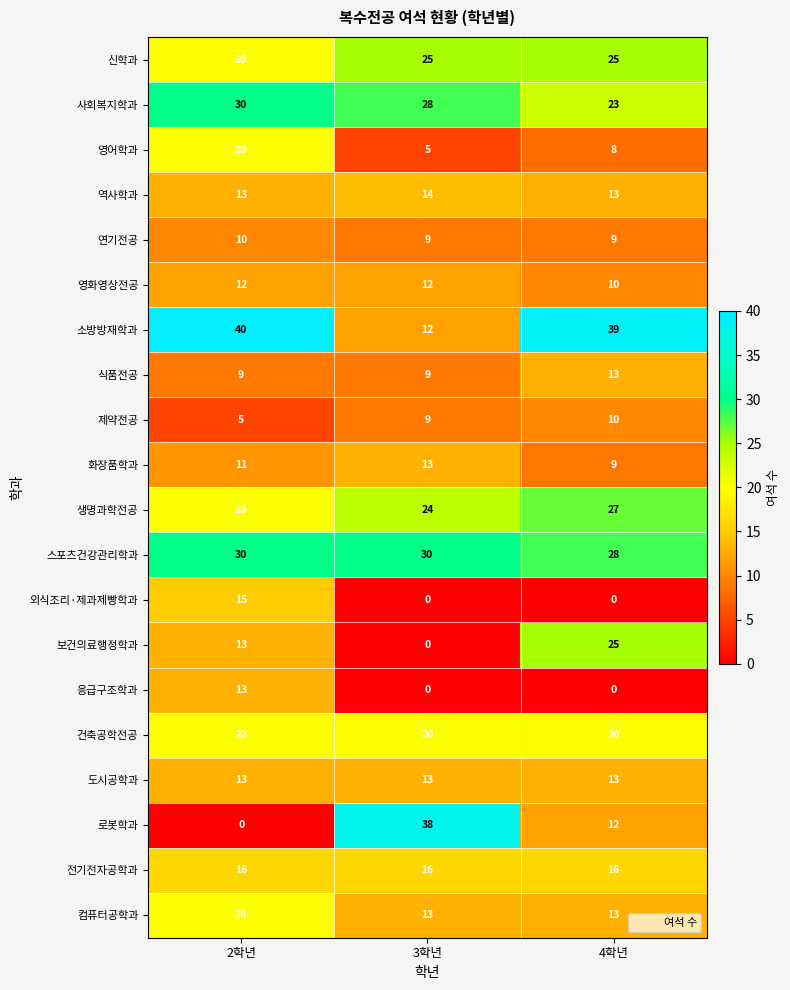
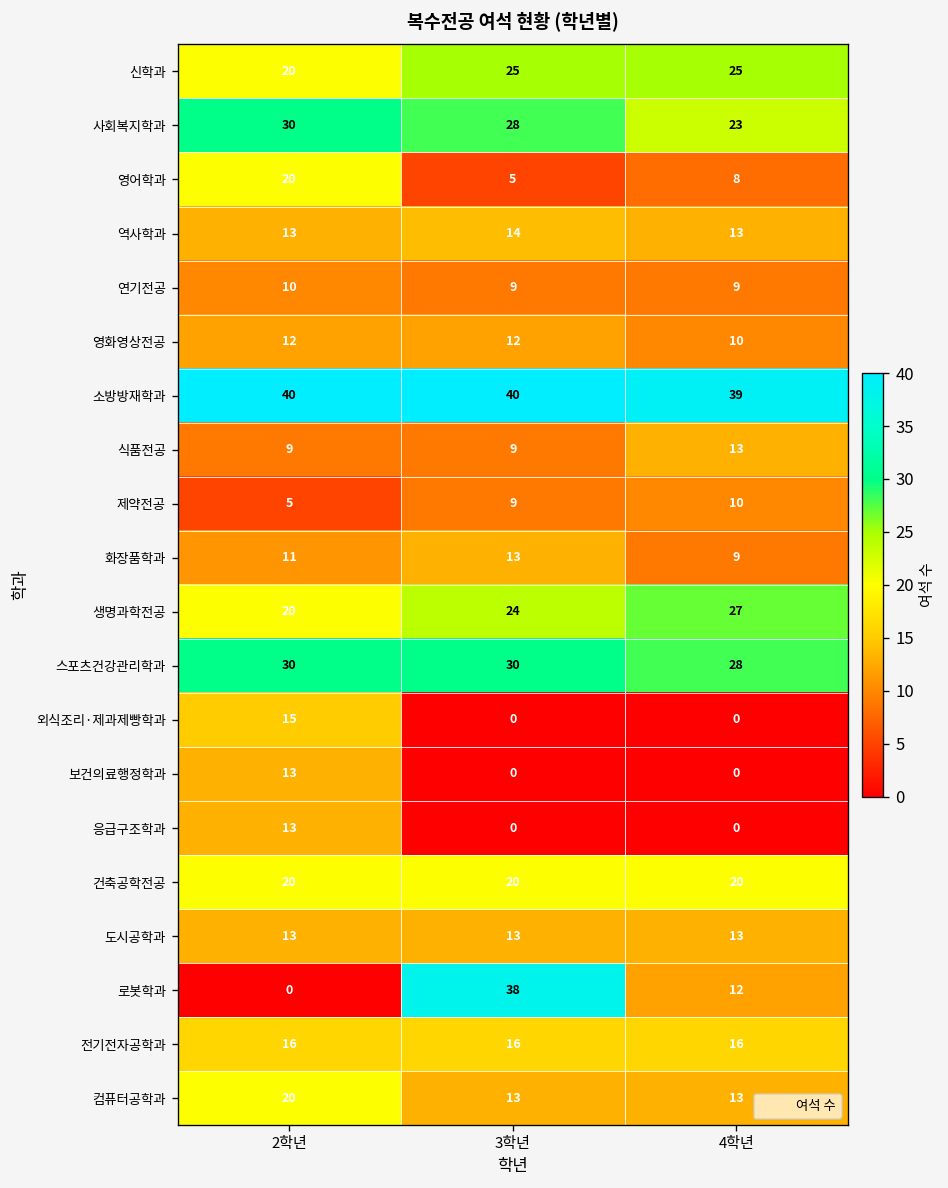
소방방재학과, 3학년: 12 -> 40
보건의료행정학과, 4학년: 25 -> 0
